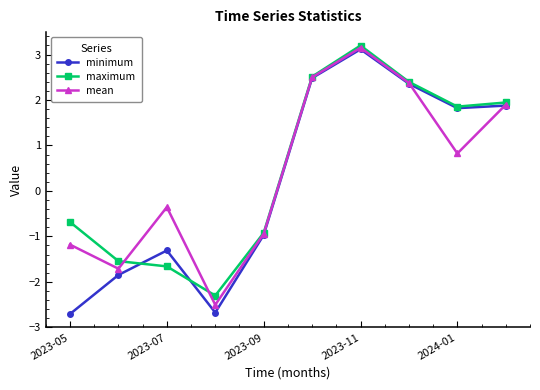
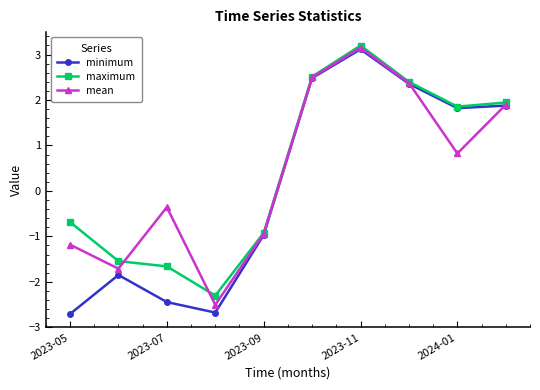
minimum, 2023-07: -1.3 -> -2.4
